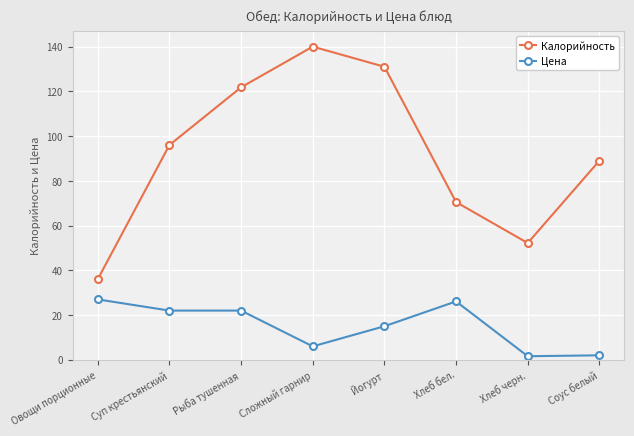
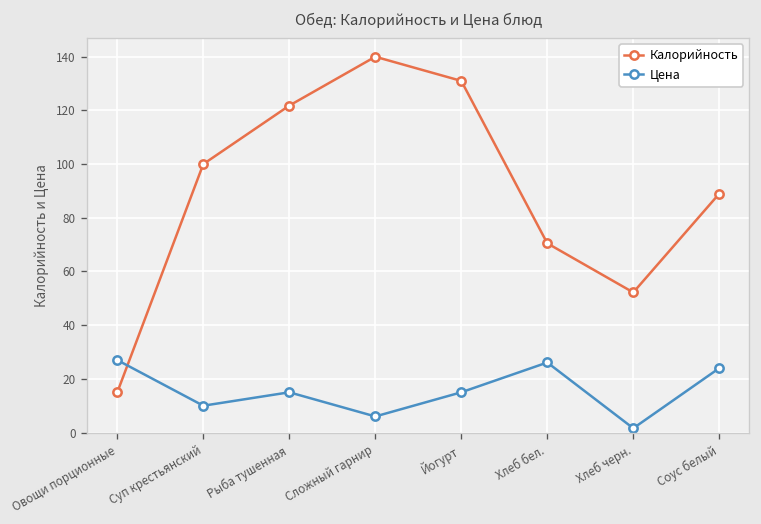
Калорийность, Овощи порционные: 36 -> 15
Калорийность, Суп крестьянский: 96 -> 100
Цена, Суп крестьянский: 22 -> 10
Цена, Рыба тушенная: 22 -> 15
Цена, Соус белый: 2 -> 24
